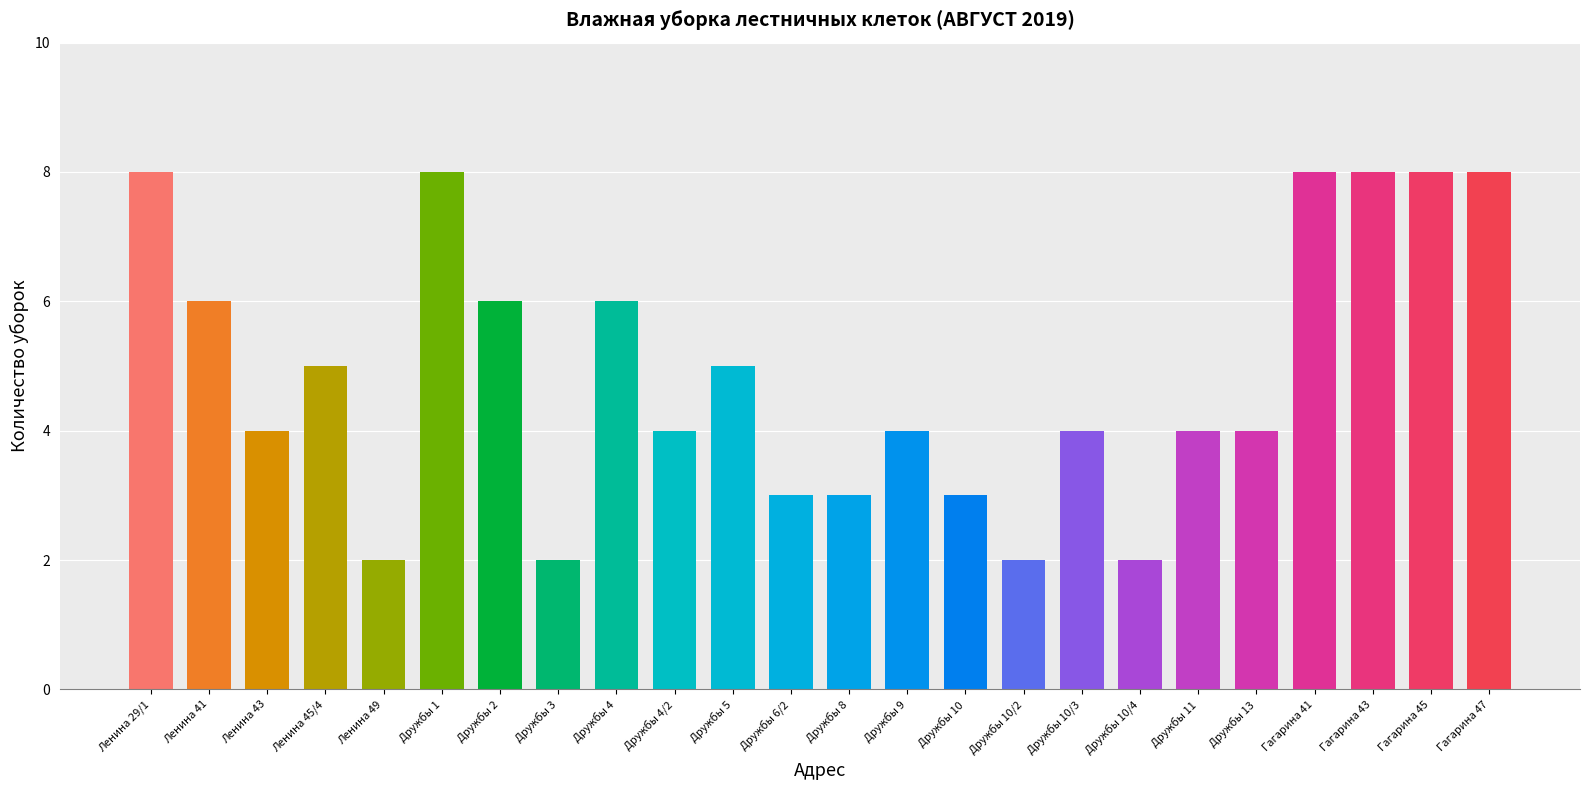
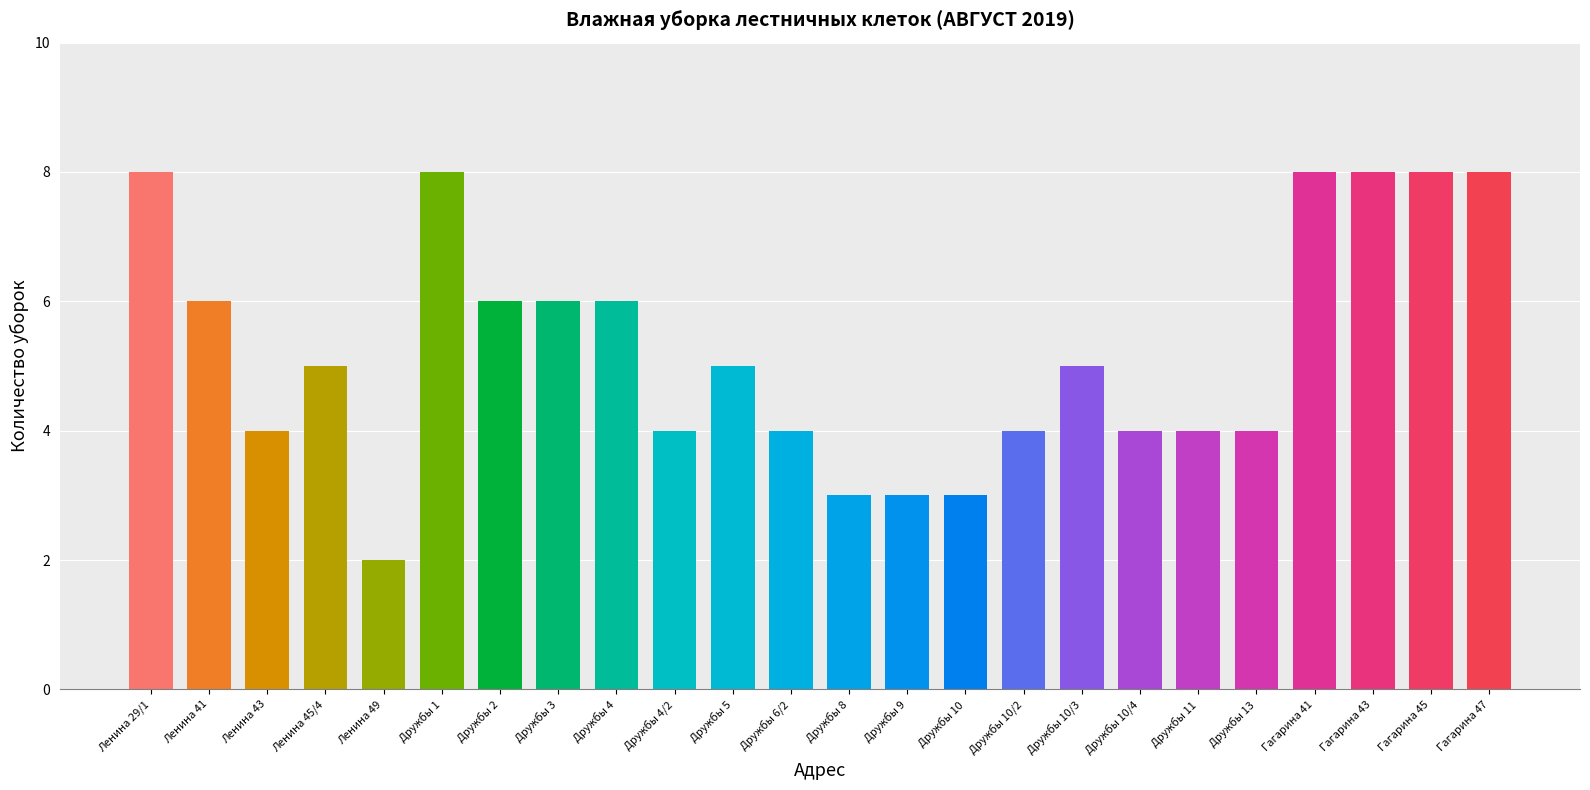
Дружбы 3: 2 -> 6
Дружбы 6/2: 3 -> 4
Дружбы 9: 4 -> 3
Дружбы 10/2: 2 -> 4
Дружбы 10/3: 4 -> 5
Дружбы 10/4: 2 -> 4
